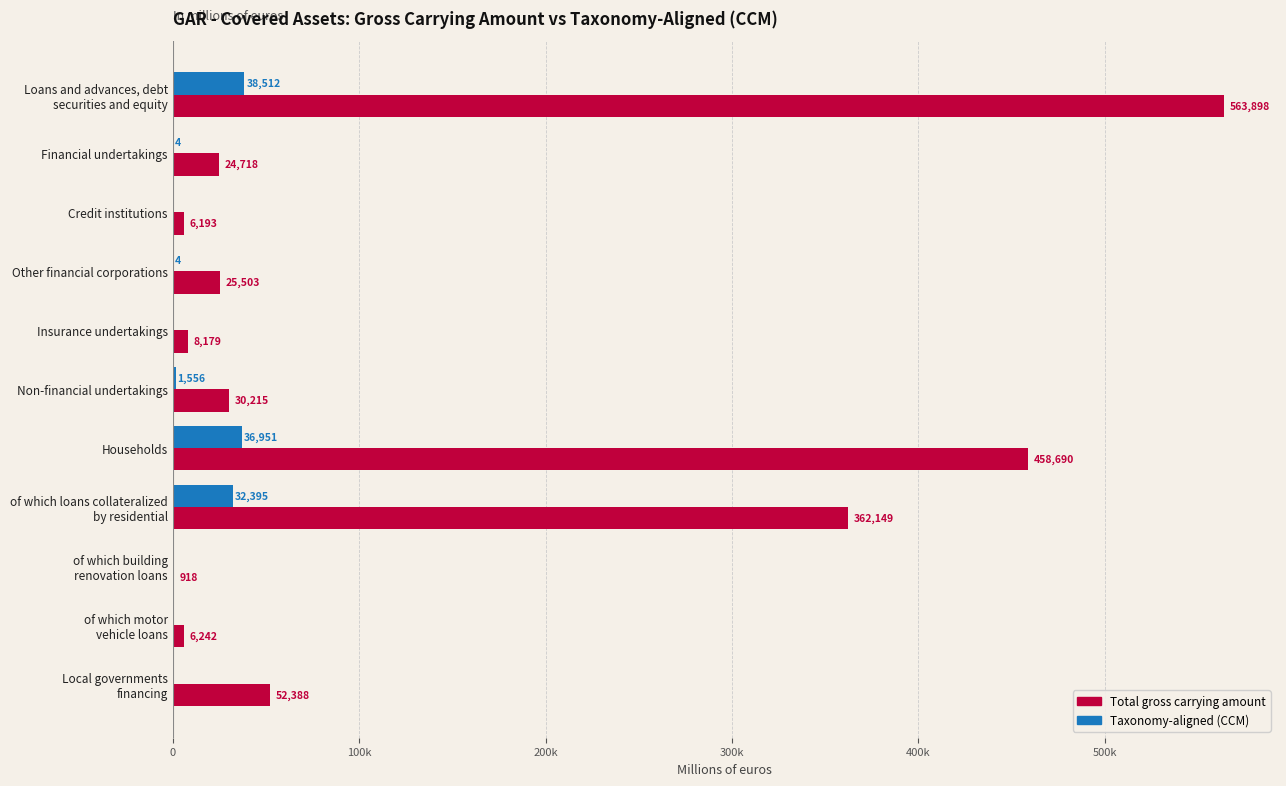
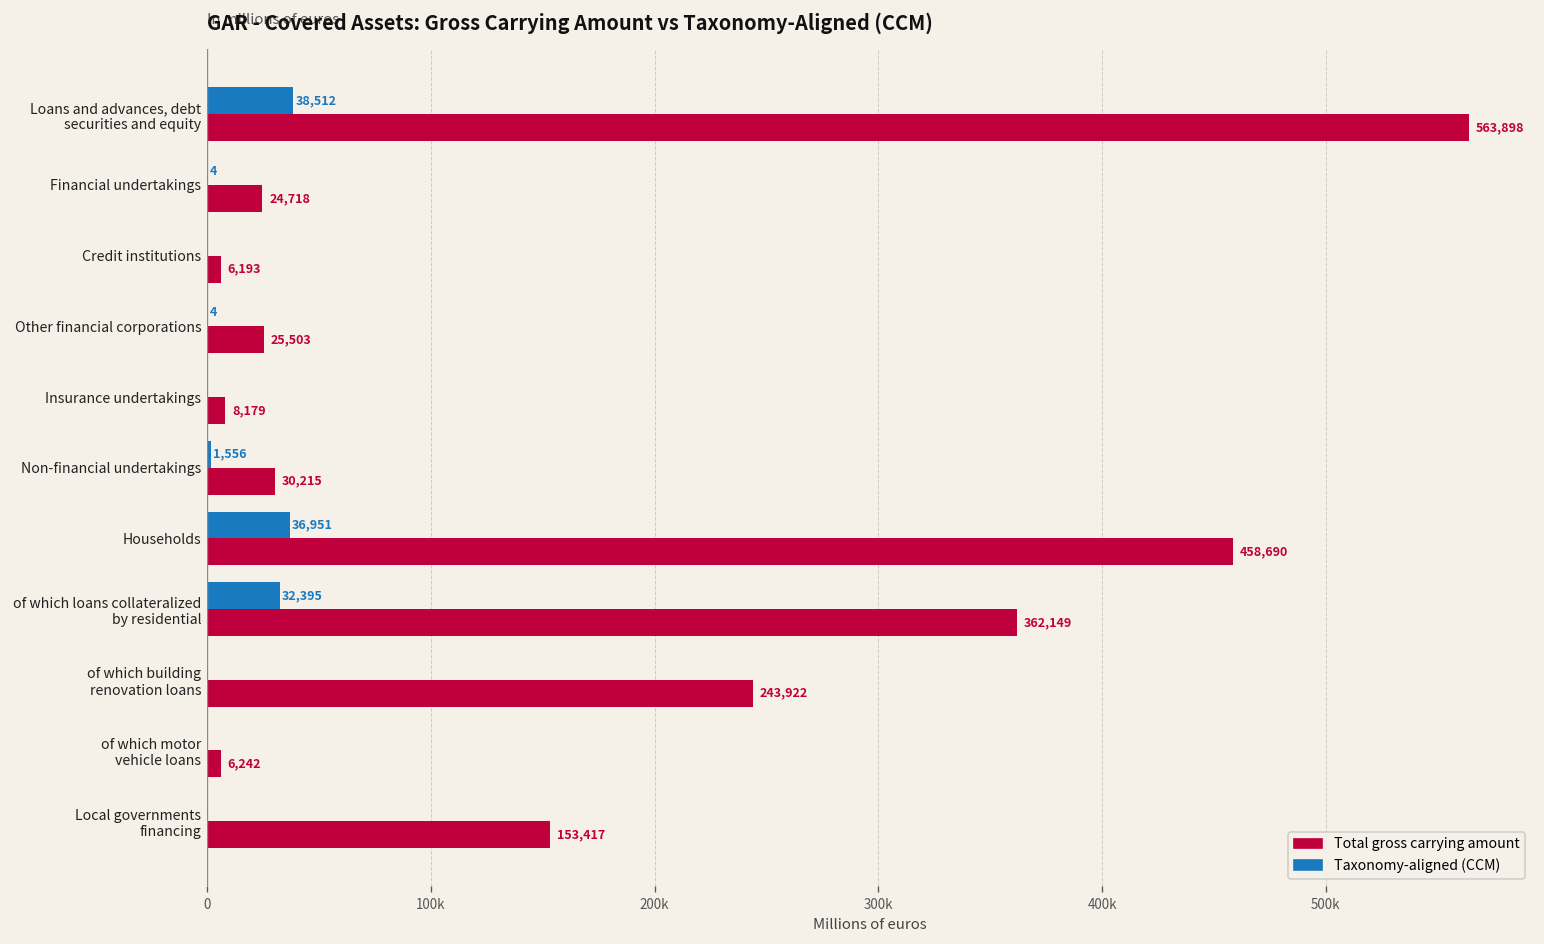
Total gross carrying amount, of which building renovation loans: 918 -> 243,922
Total gross carrying amount, Local governments financing: 52,388 -> 153,417
